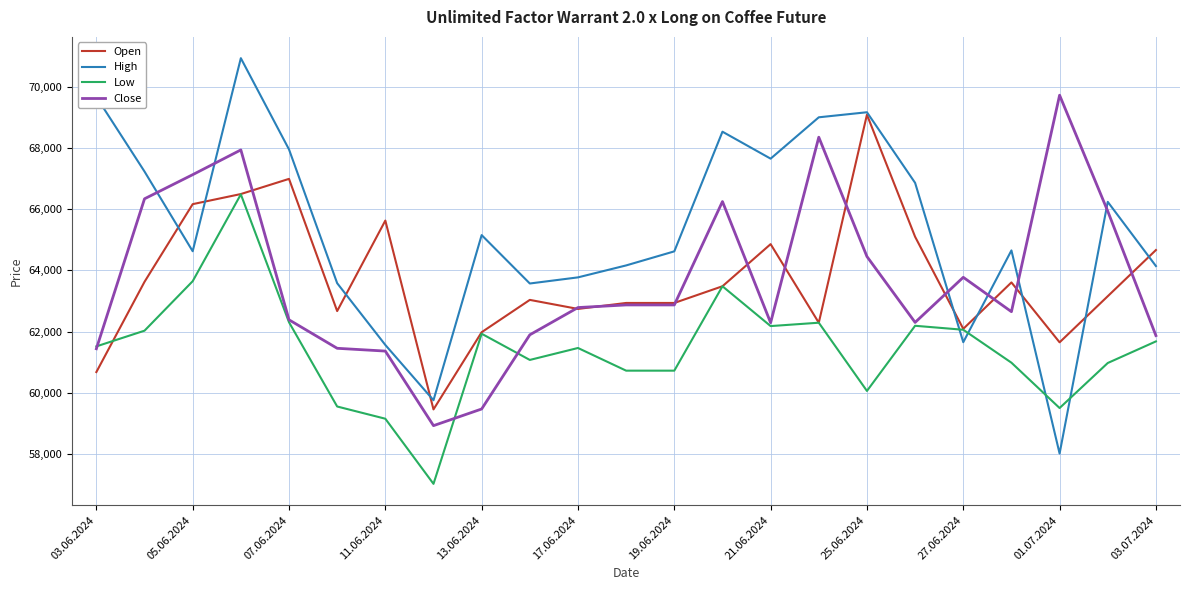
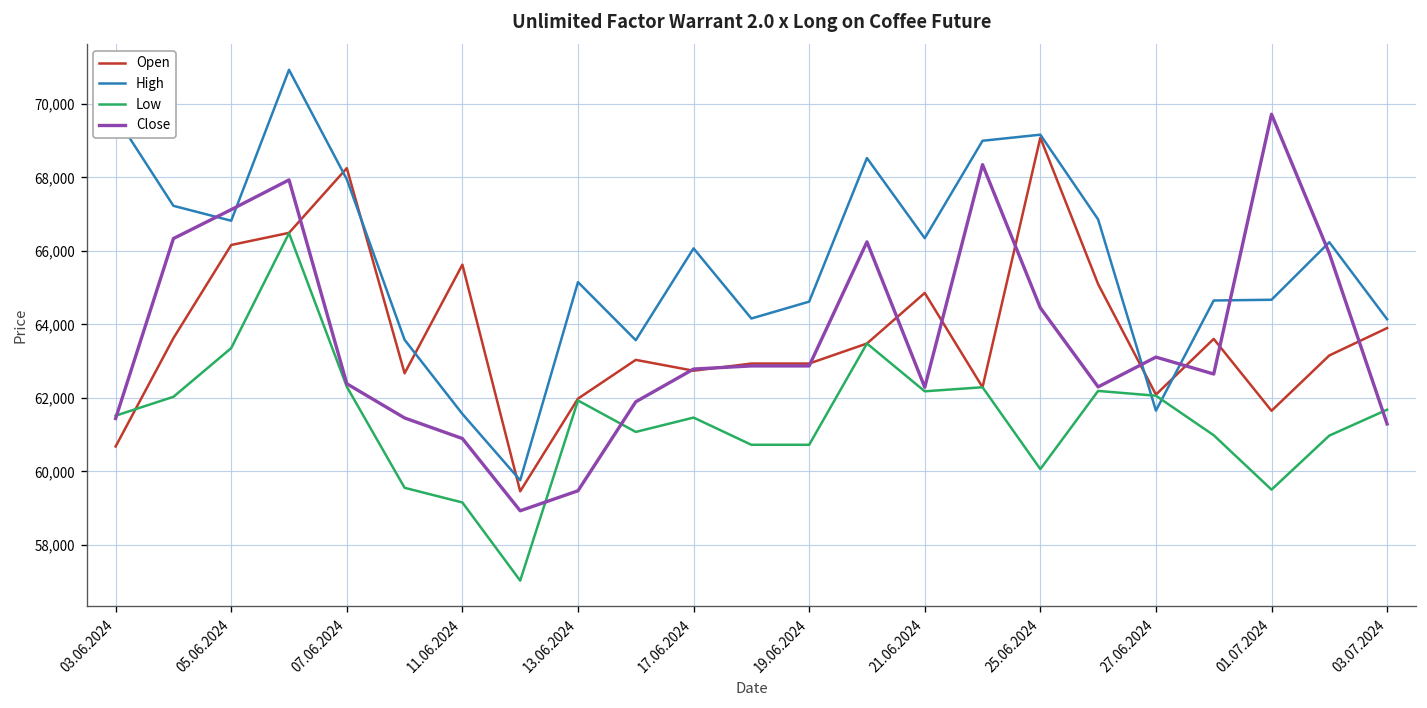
High, 05.06.2024: 64,600 -> 66,800
Low, 05.06.2024: 63,600 -> 63,400
Open, 07.06.2024: 67,000 -> 68,300
Close, 11.06.2024: 61,400 -> 60,900
High, 17.06.2024: 63,800 -> 66,100
High, 21.06.2024: 67,600 -> 66,300
Close, 27.06.2024: 63,800 -> 63,100
High, 01.07.2024: 58,000 -> 64,700
Open, 03.07.2024: 64,700 -> 63,900
Close, 03.07.2024: 61,900 -> 61,300
